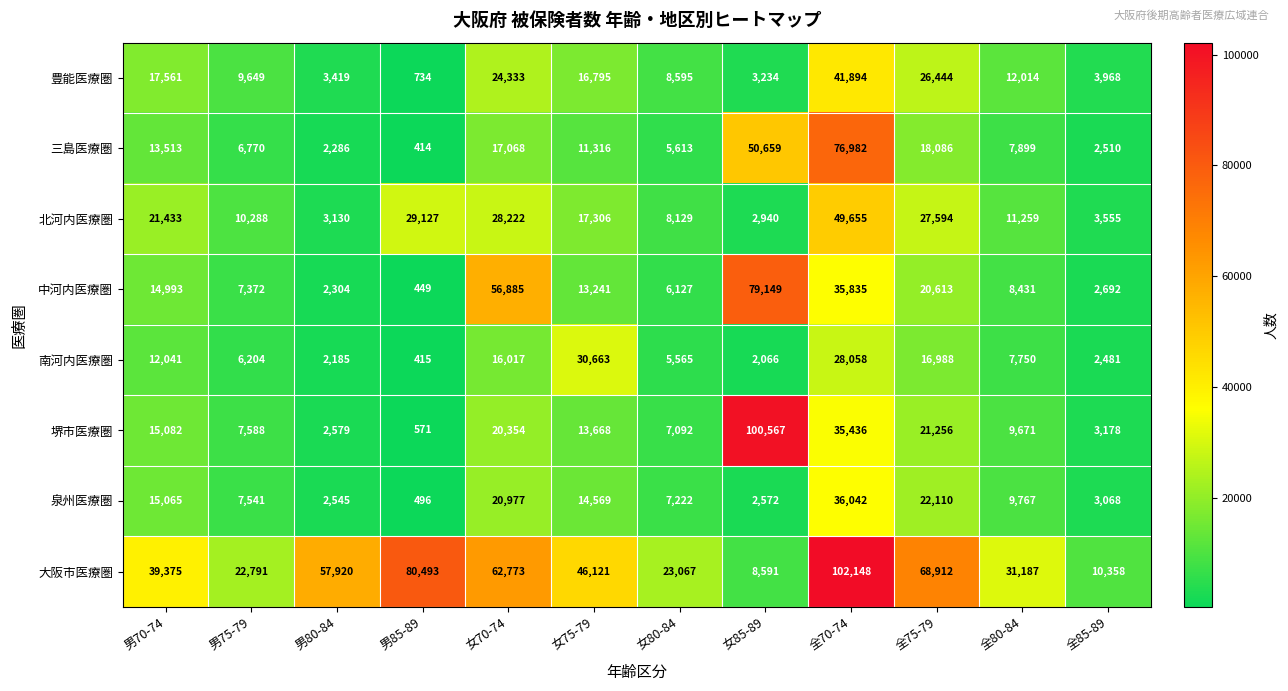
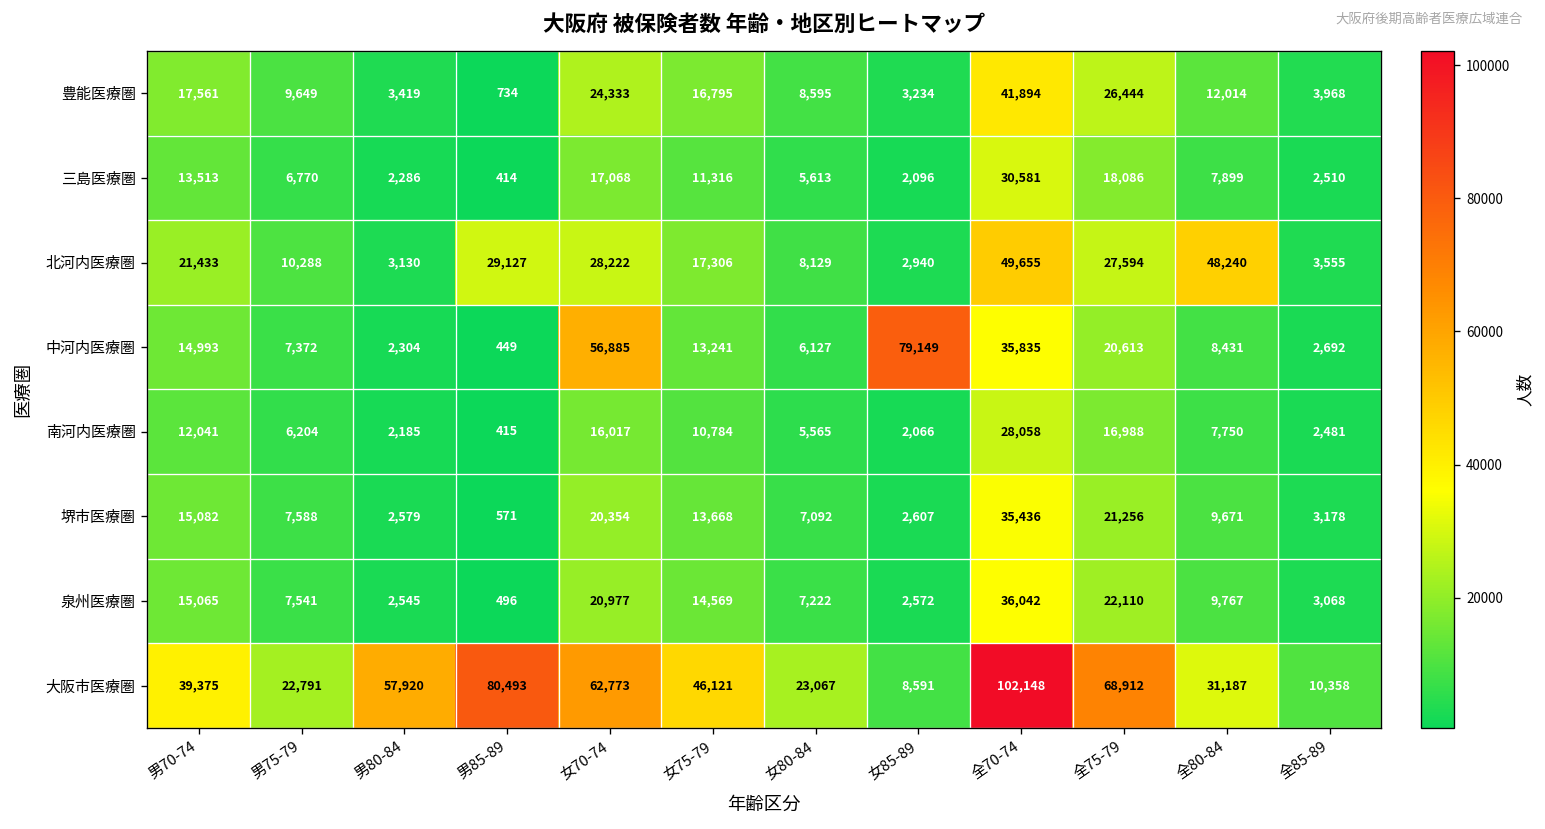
三島医療圏, 女85-89: 50,659 -> 2,096
三島医療圏, 全70-74: 76,982 -> 30,581
北河内医療圏, 全80-84: 11,259 -> 48,240
南河内医療圏, 女75-79: 30,663 -> 10,784
堺市医療圏, 女85-89: 100,567 -> 2,607
